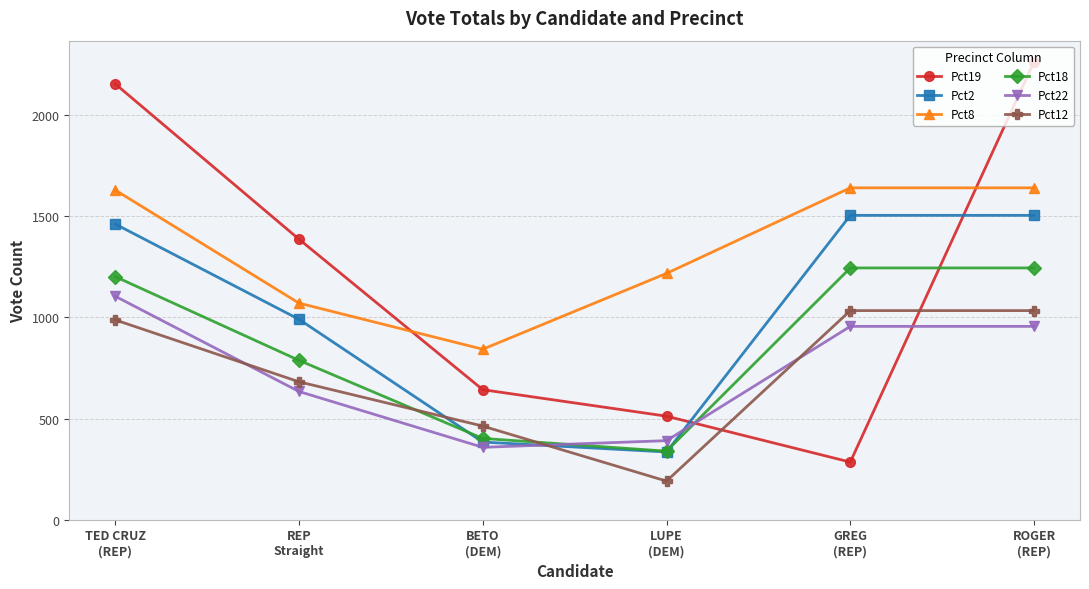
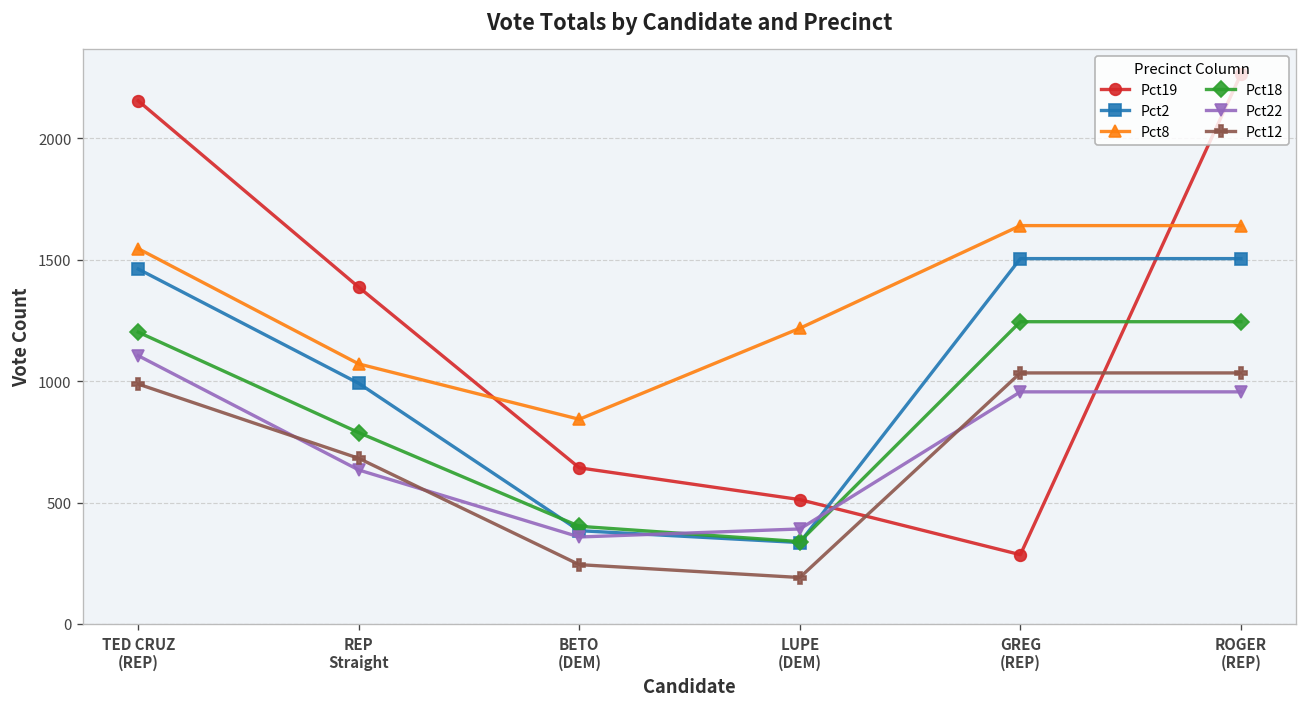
Pct8, TED CRUZ (REP): 1630 -> 1550
Pct12, BETO (DEM): 460 -> 240
